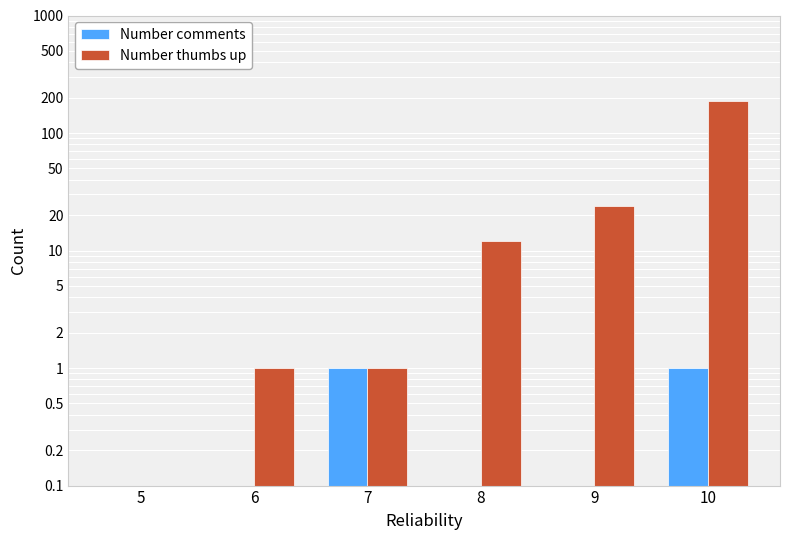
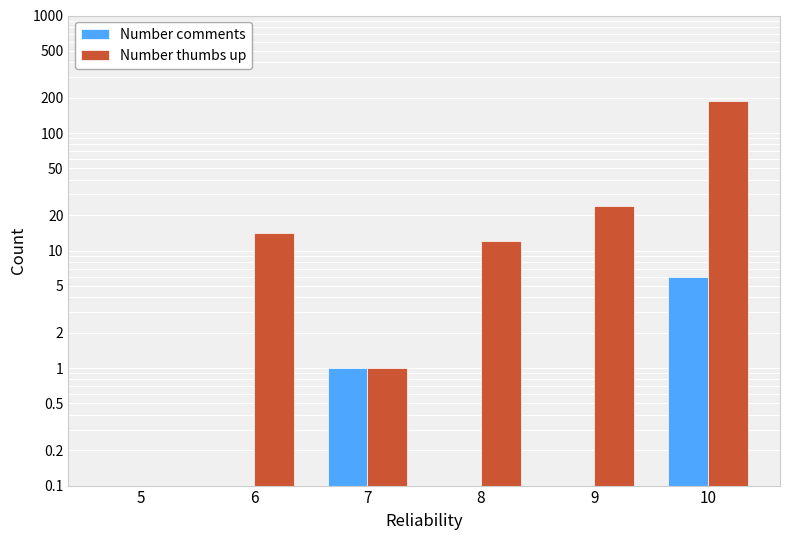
Number thumbs up, 6: 1 -> 14
Number comments, 10: 1 -> 6
